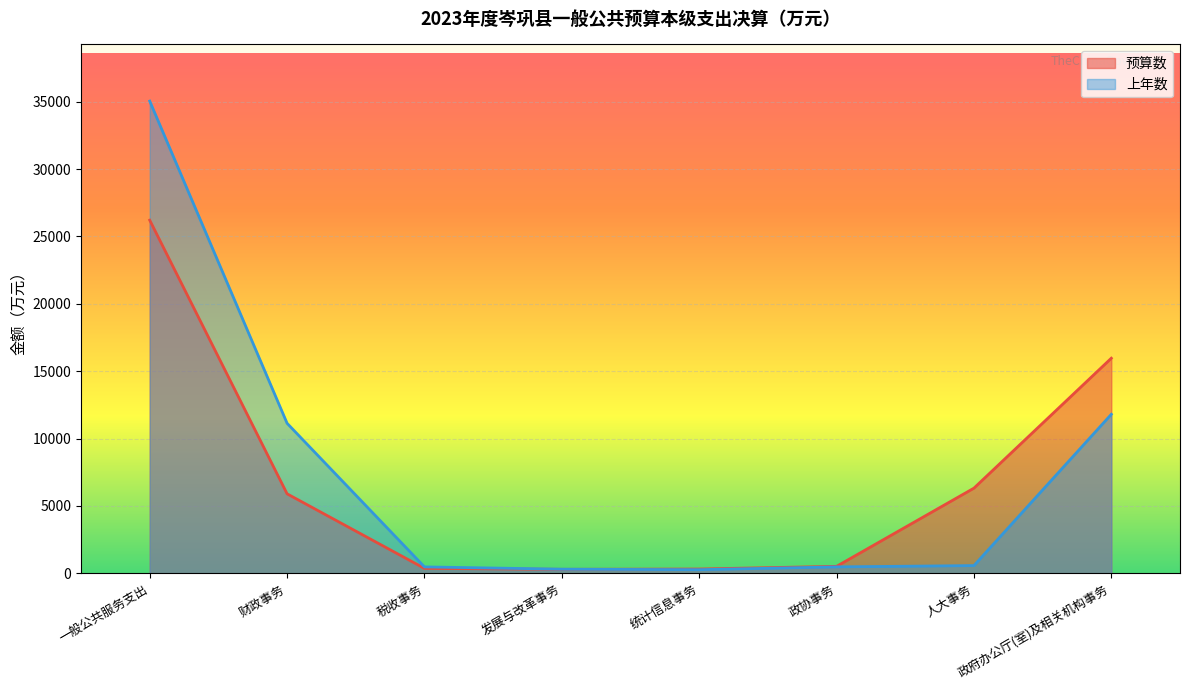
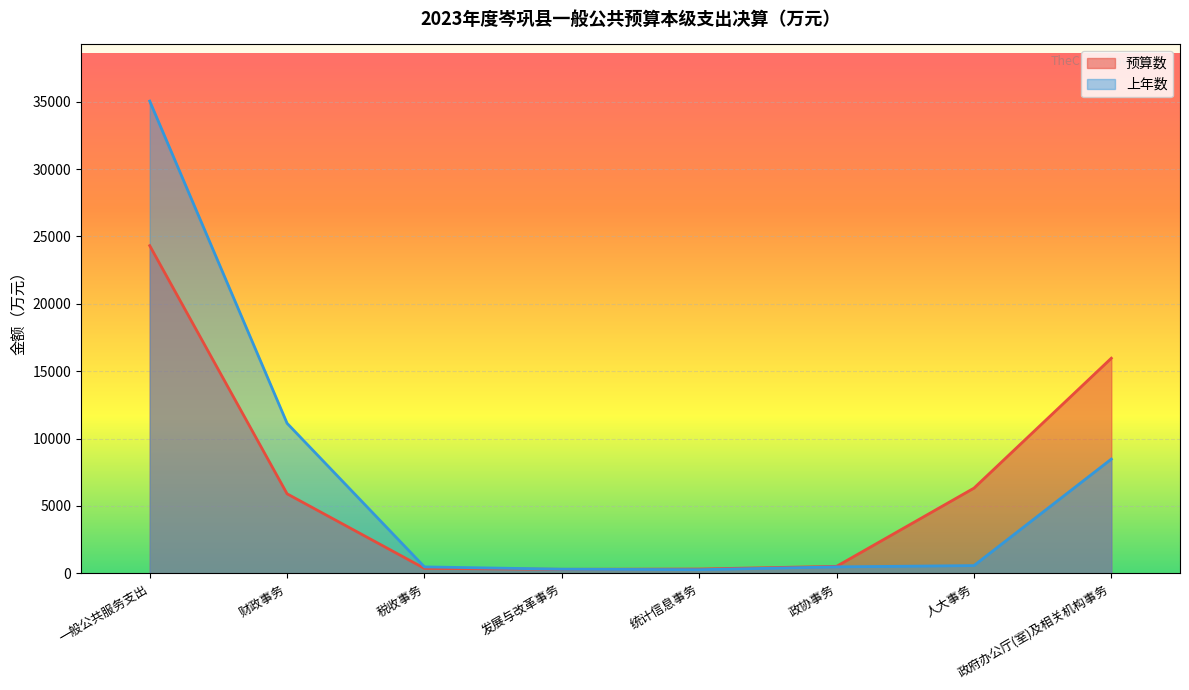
预算数, 一般公共服务支出: 26200 -> 24300
上年数, 政府办公厅(室)及相关机构事务: 11800 -> 8500
